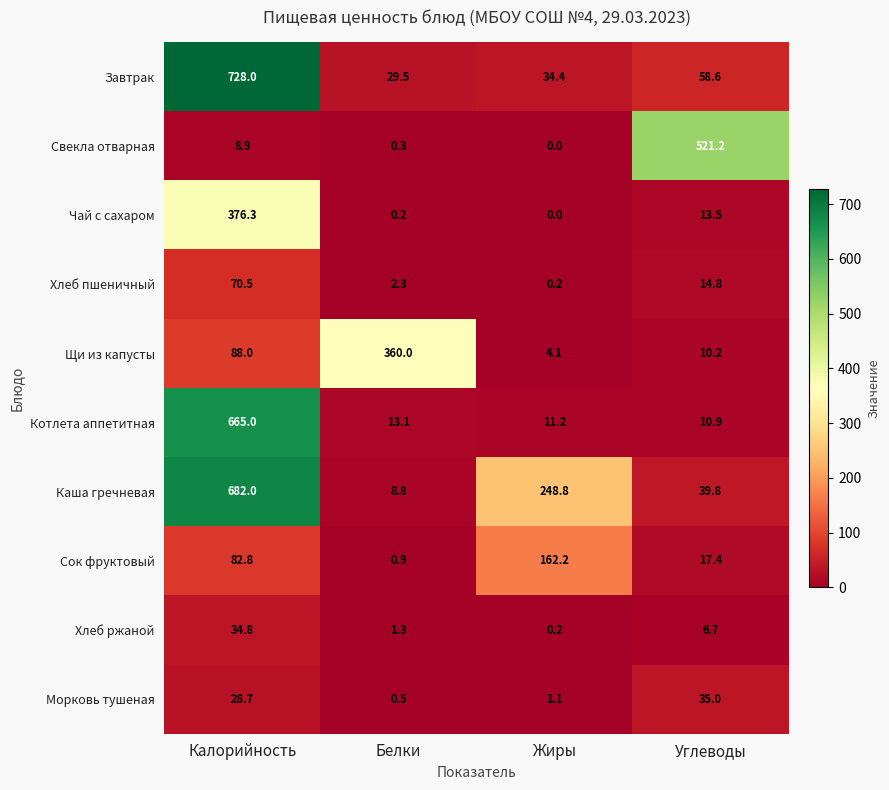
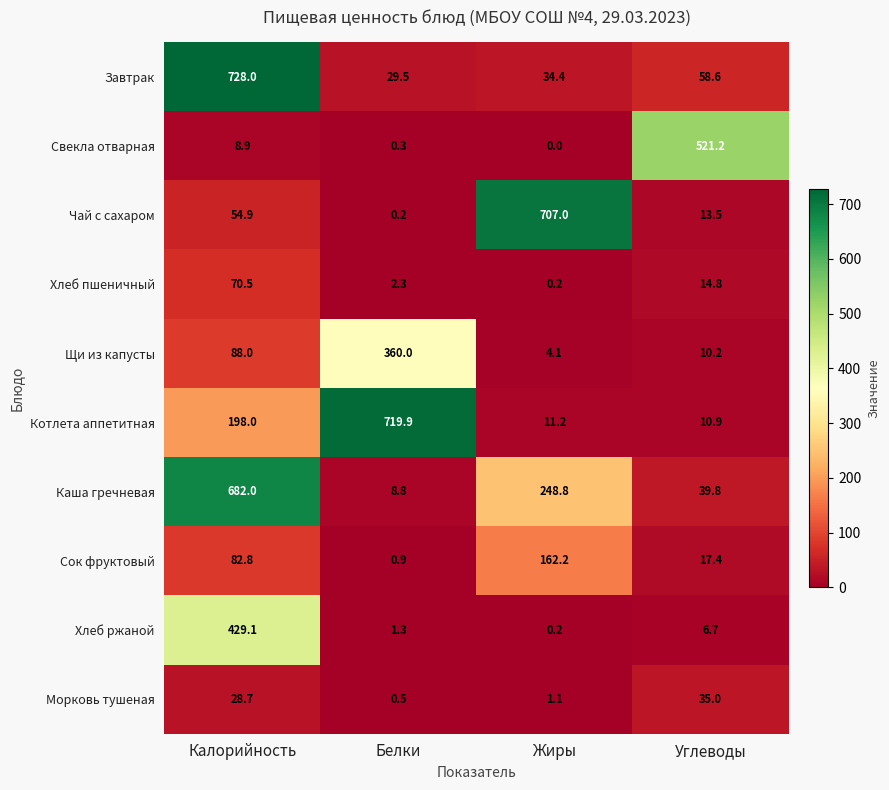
Чай с сахаром, Калорийность: 376.3 -> 54.9
Чай с сахаром, Жиры: 0.0 -> 707.0
Котлета аппетитная, Калорийность: 665.0 -> 198.0
Котлета аппетитная, Белки: 13.1 -> 719.9
Хлеб ржаной, Калорийность: 34.8 -> 429.1
